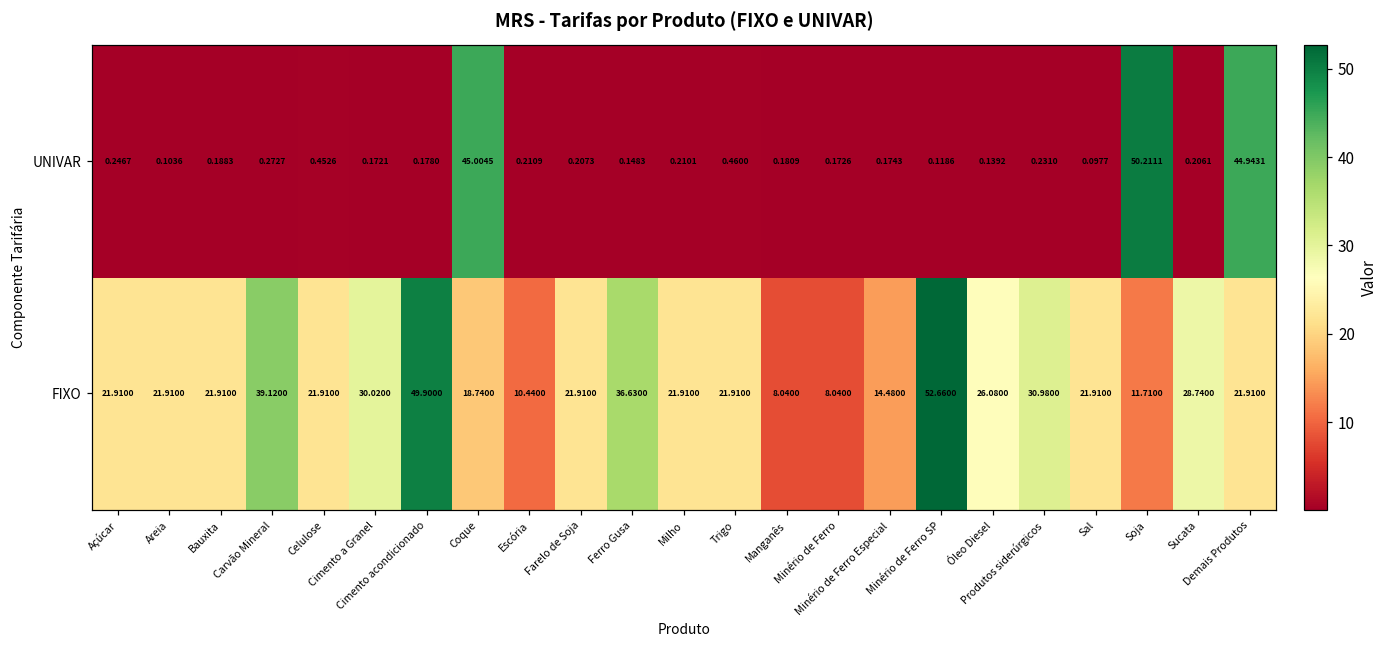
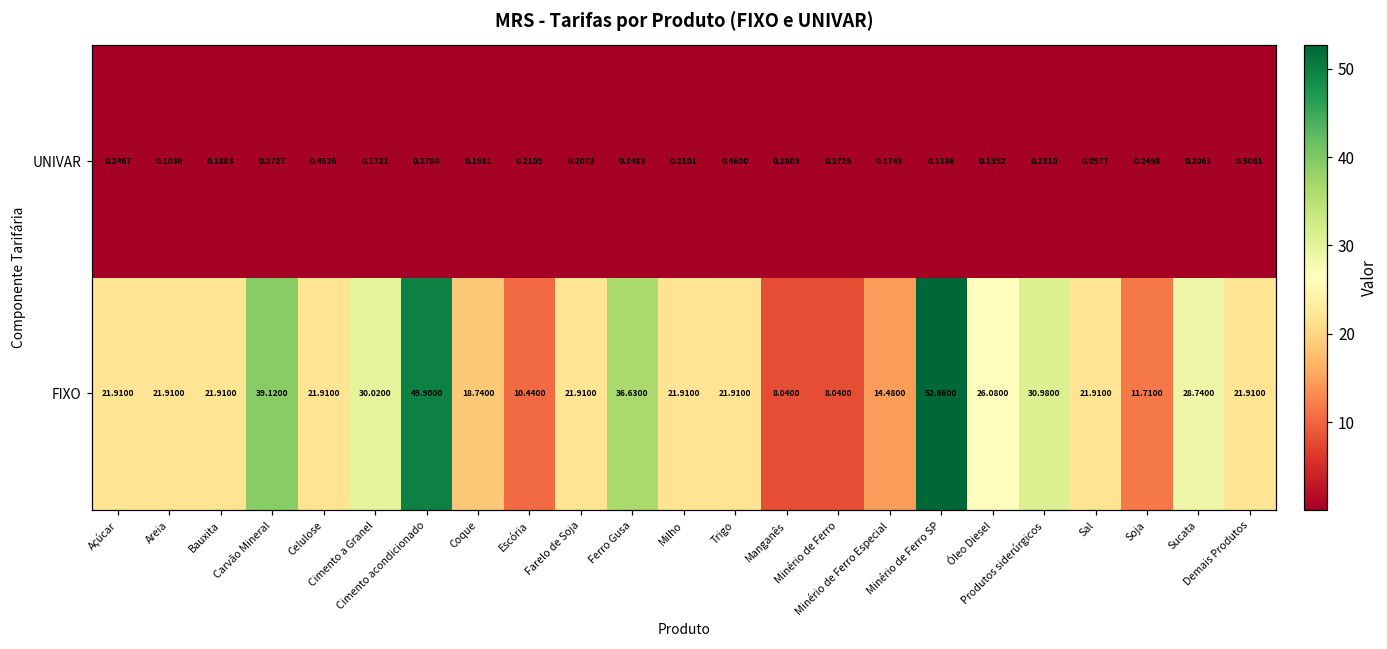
UNIVAR, Coque: 45.0045 -> 0.1931
UNIVAR, Soja: 50.2111 -> 0.2468
UNIVAR, Demais Produtos: 44.9431 -> 0.5081
